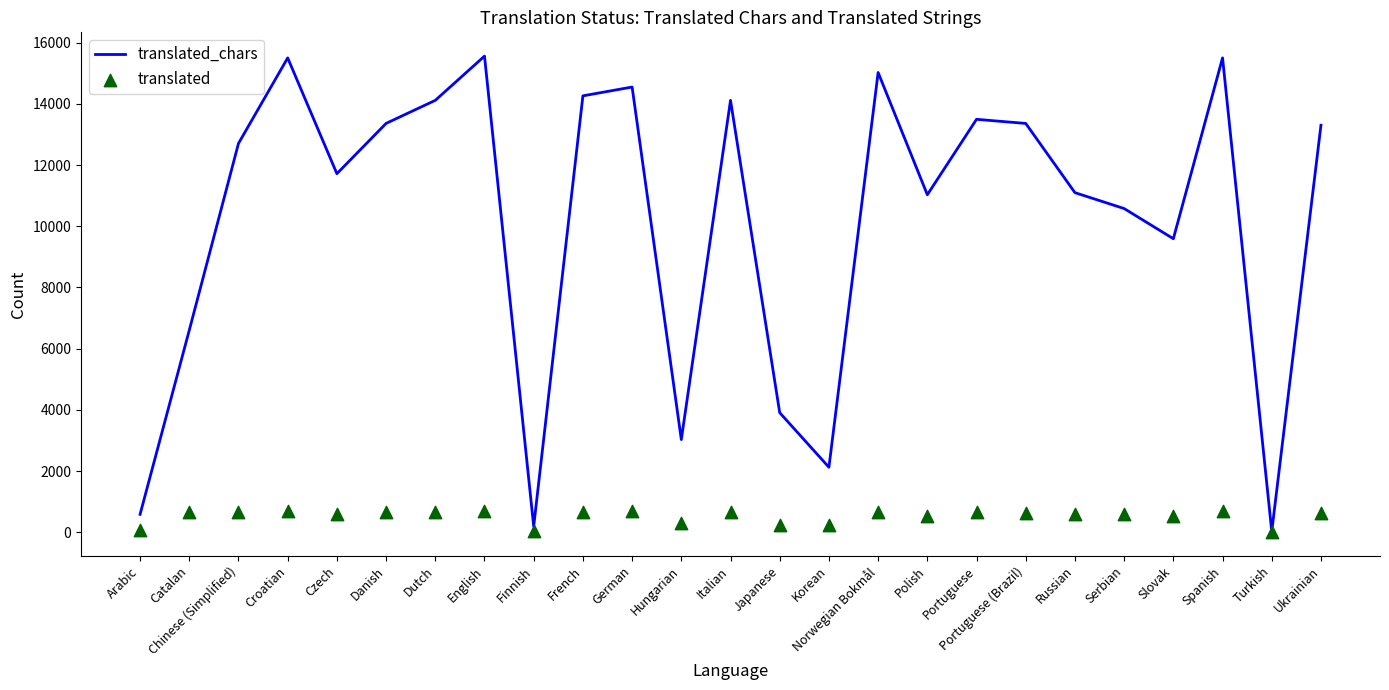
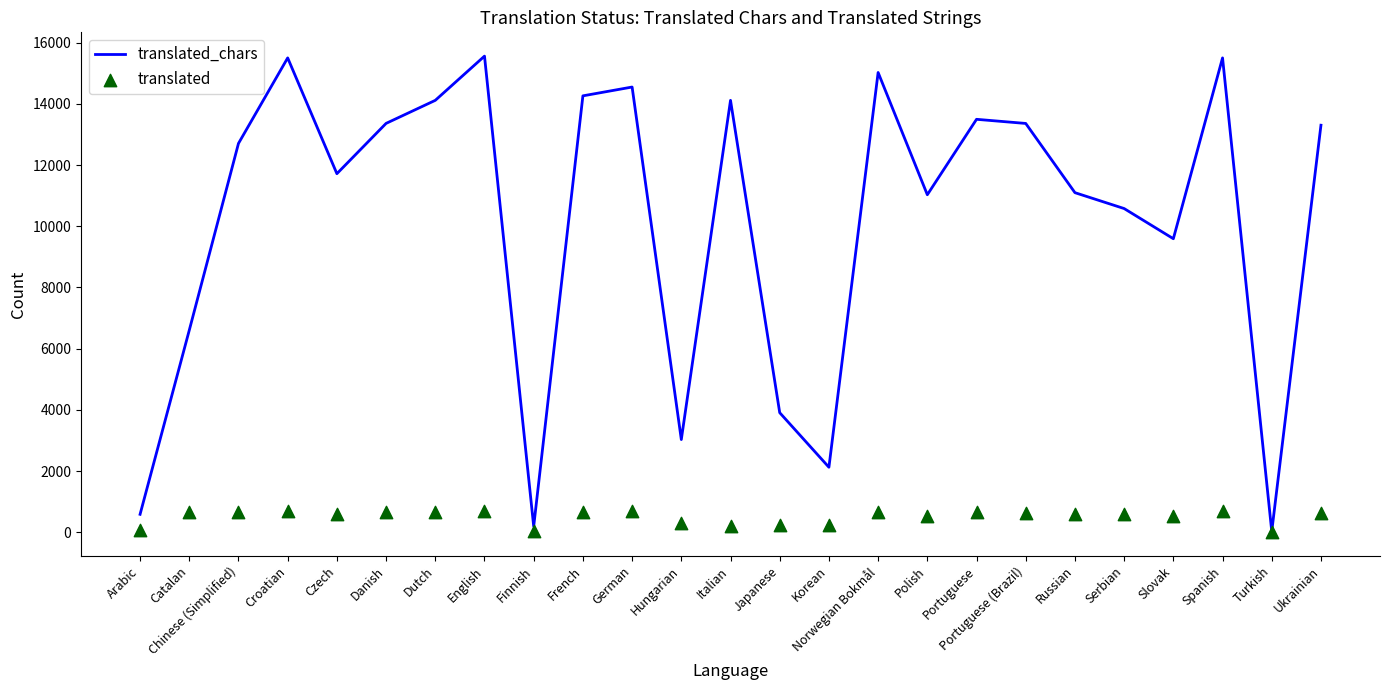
translated, Italian: 700 -> 200
